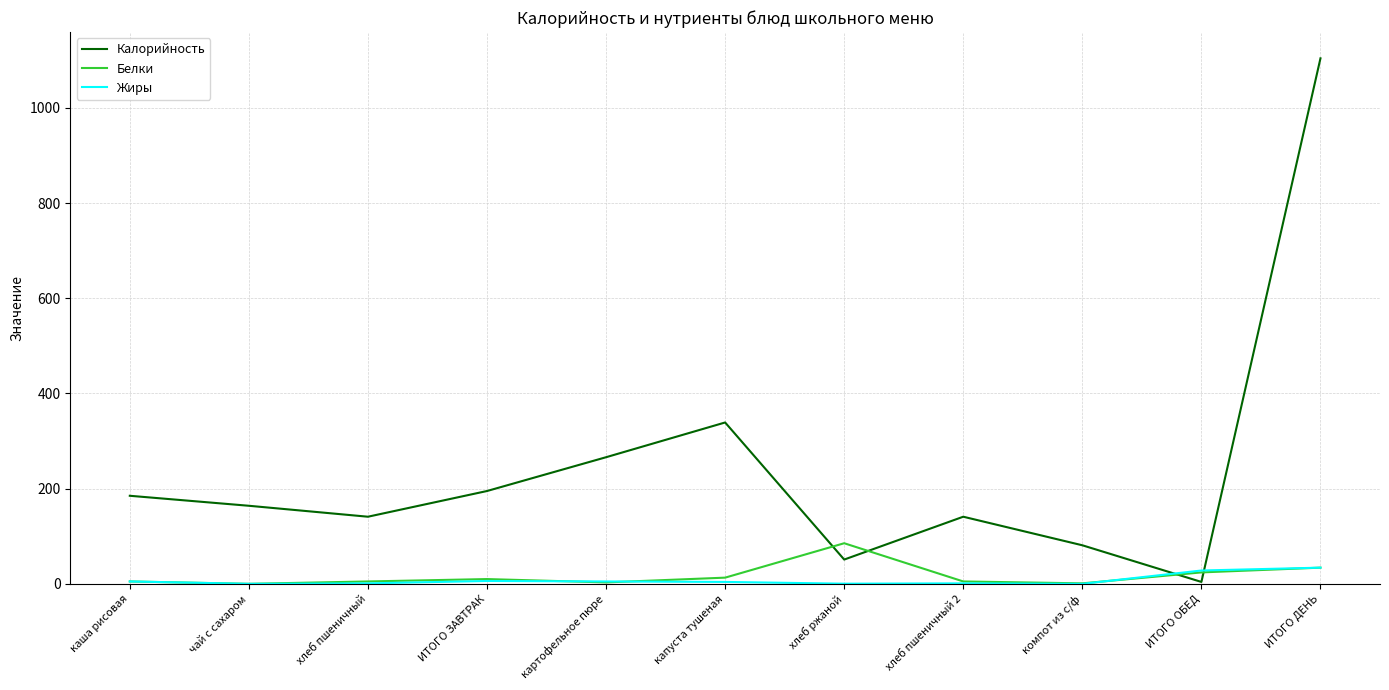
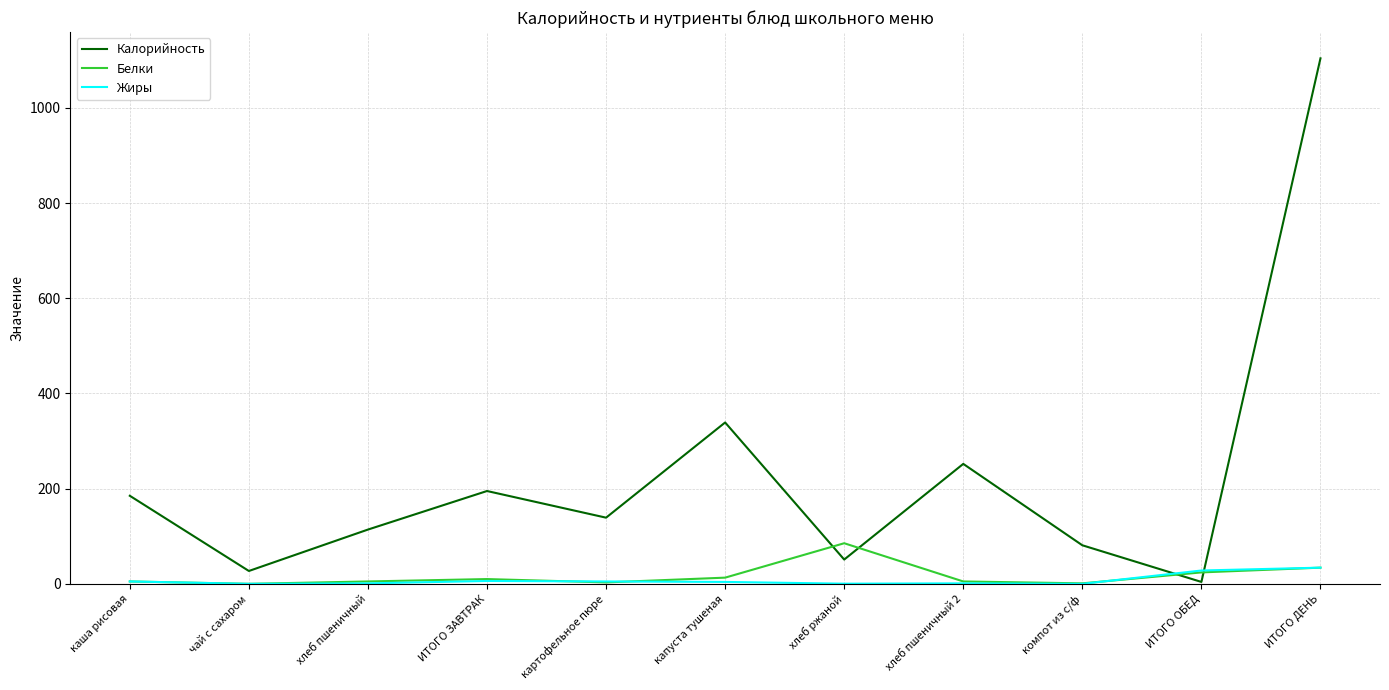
Калорийность, чай с сахаром: 160 -> 30
Калорийность, хлеб пшеничный: 140 -> 110
Калорийность, картофельное пюре: 270 -> 140
Калорийность, хлеб пшеничный 2: 140 -> 250
